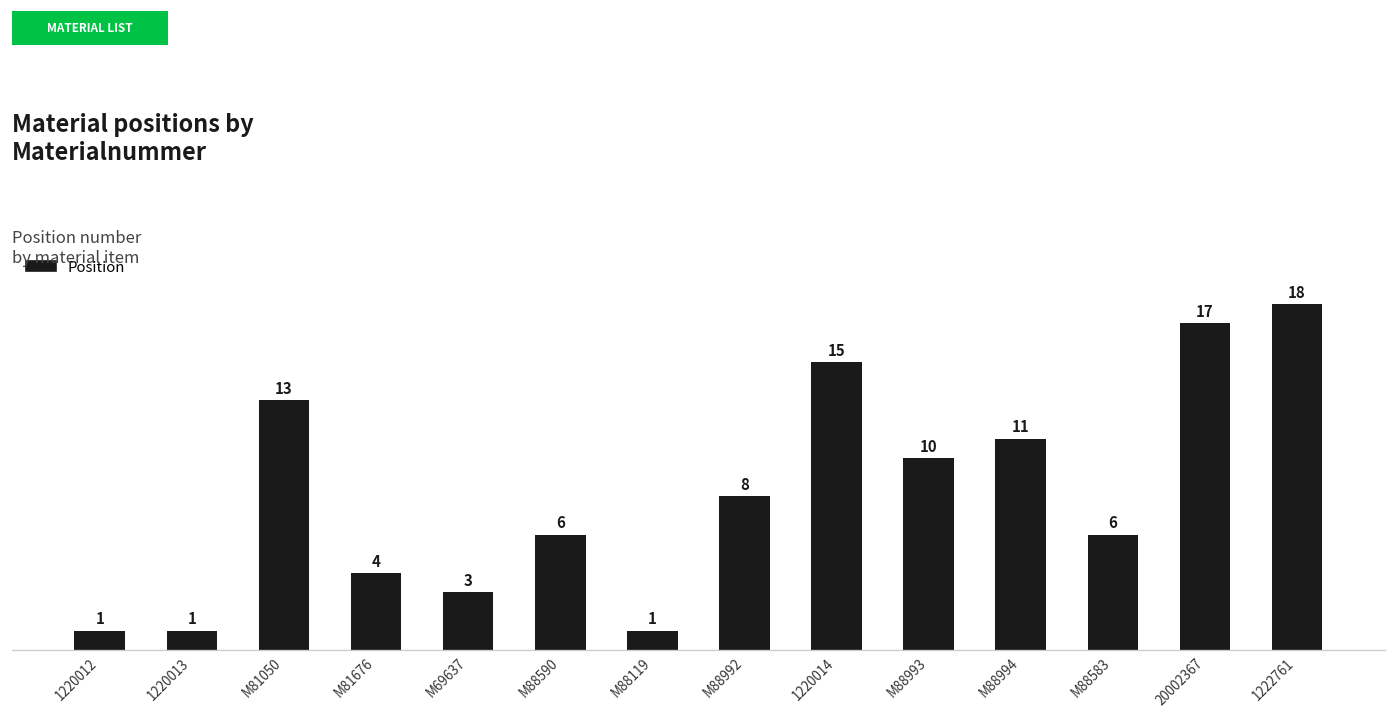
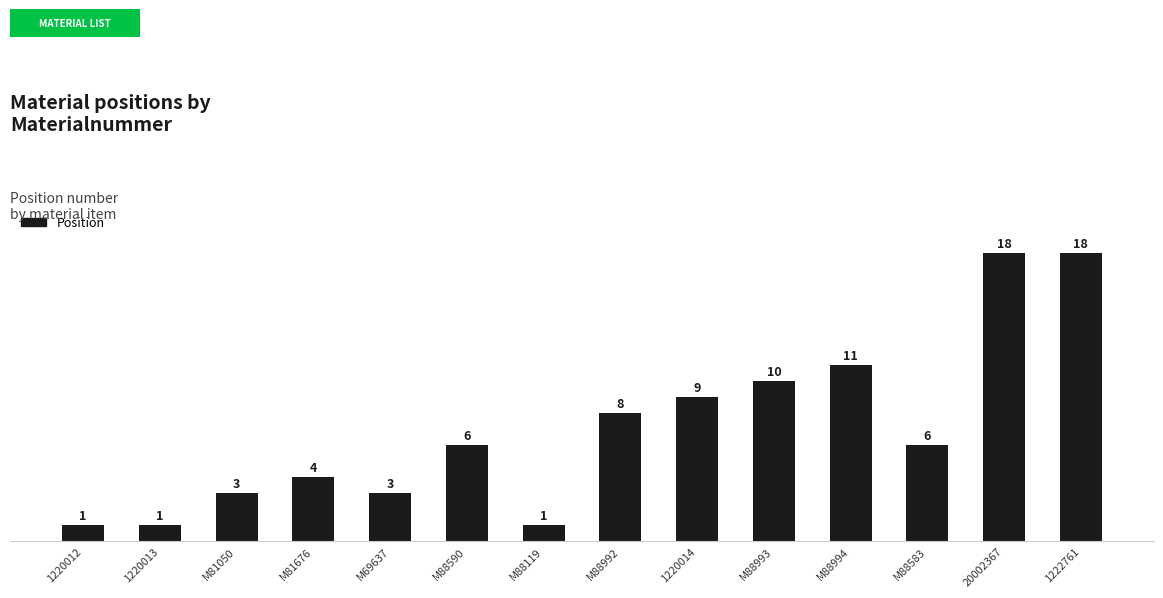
M81050: 13 -> 3
1220014: 15 -> 9
20002367: 17 -> 18
